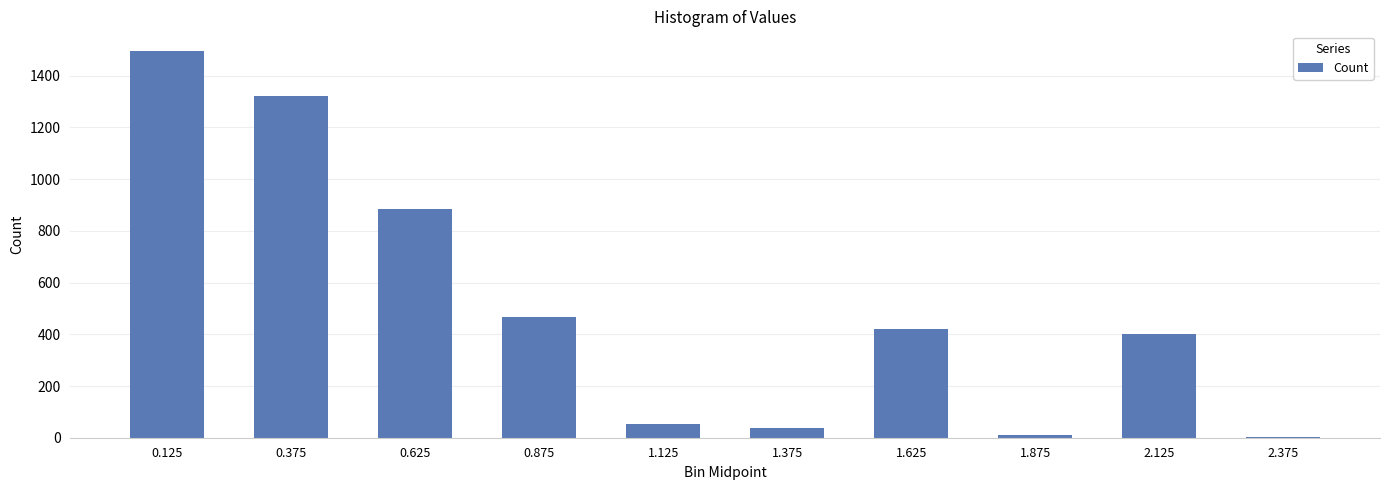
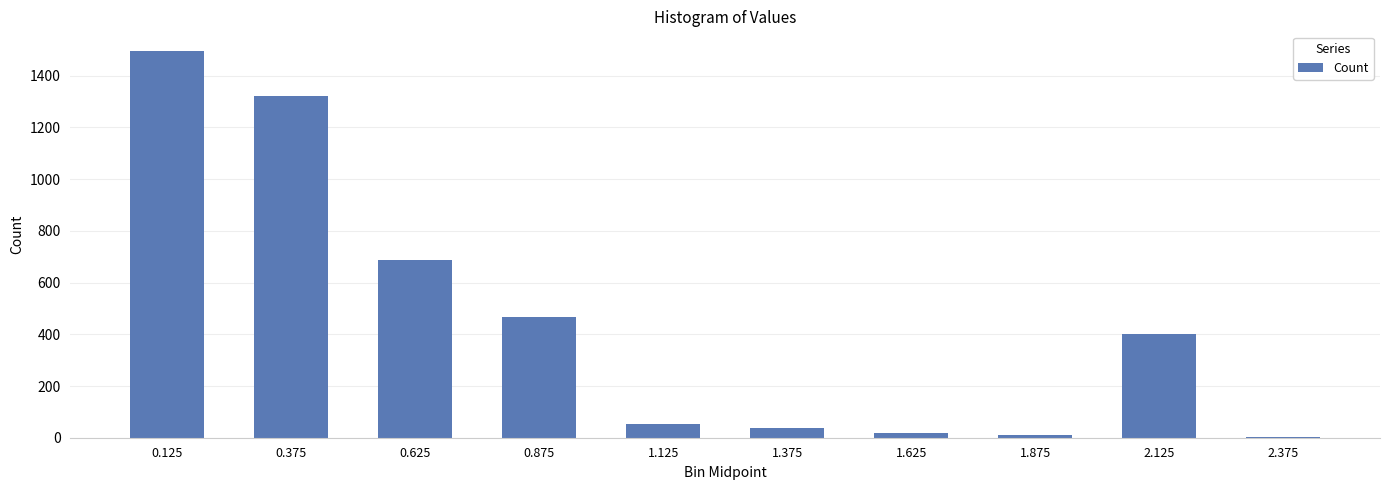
0.625: 890 -> 690
1.625: 420 -> 20
